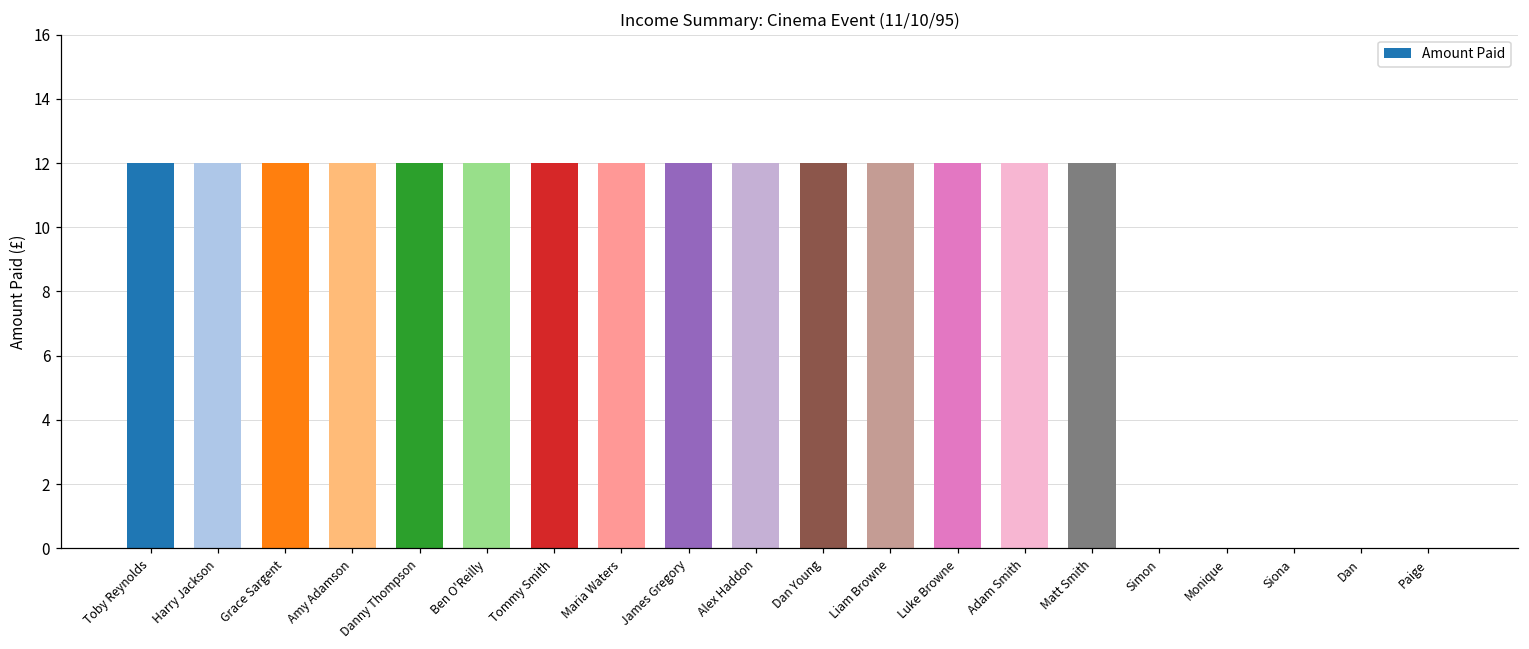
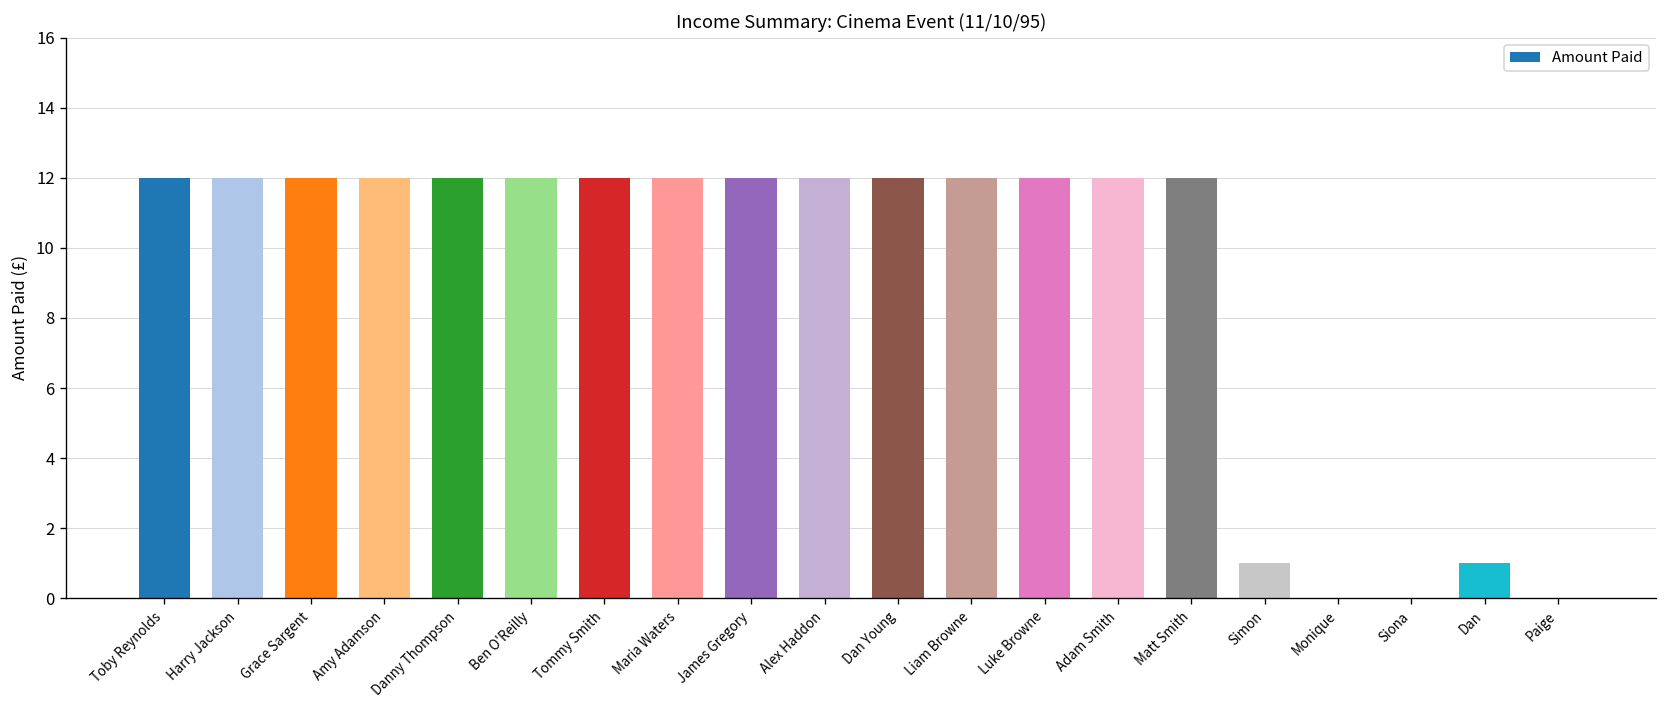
Simon: 0 -> 1
Dan: 0 -> 1
